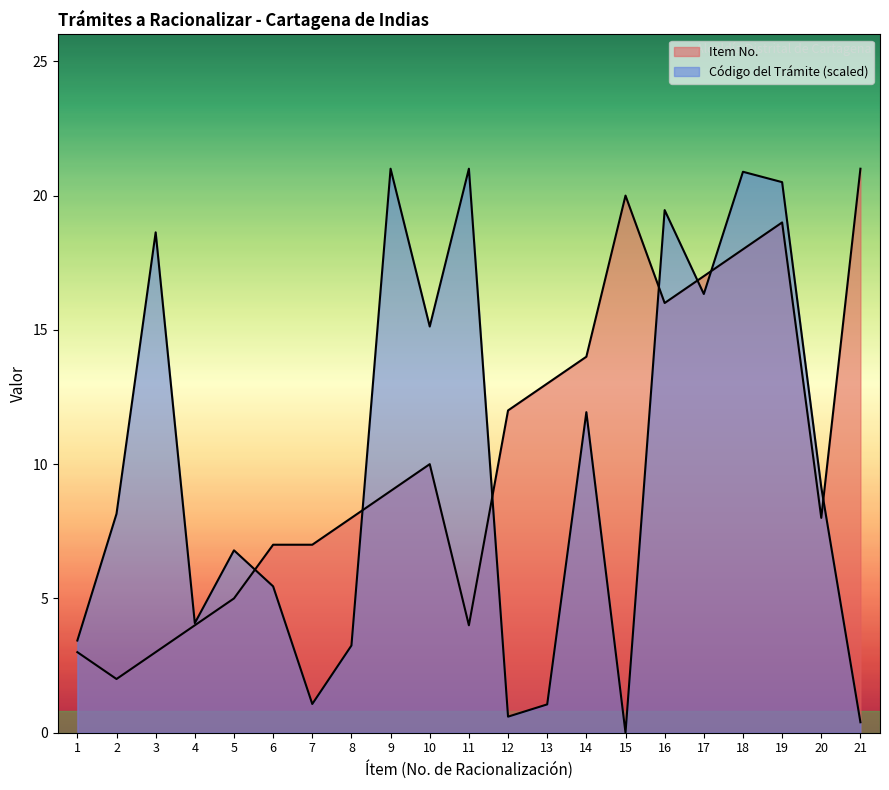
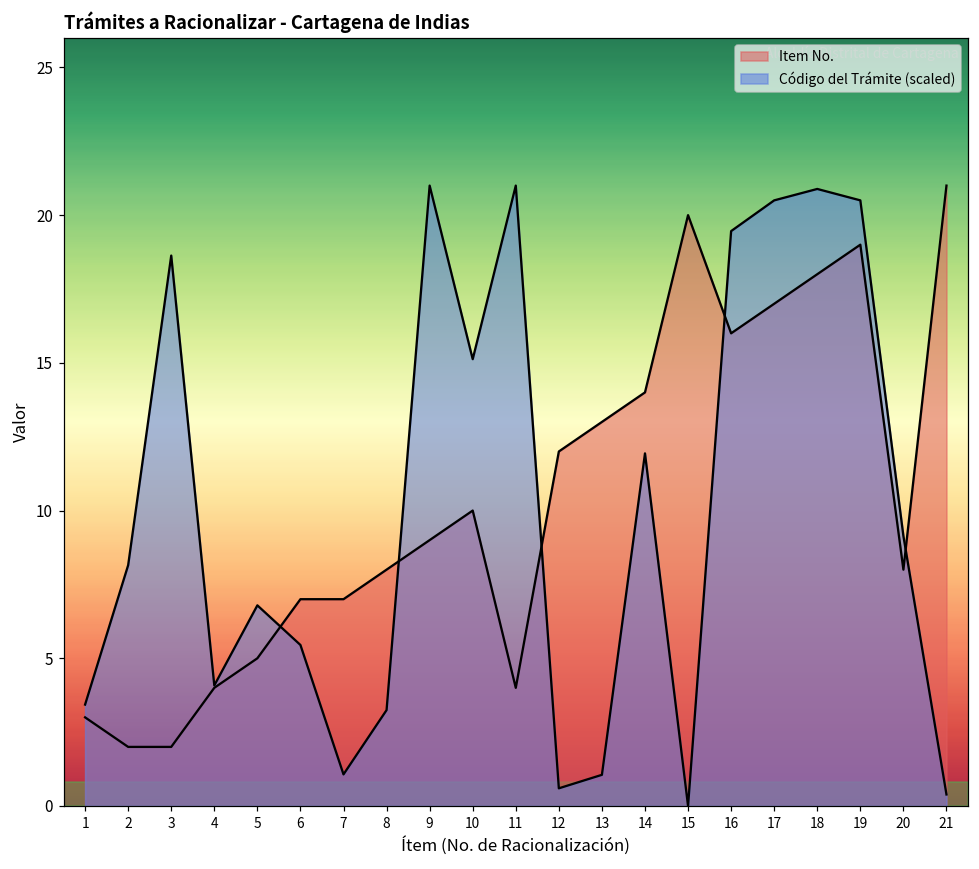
Item No., 3: 3 -> 2
Código del Trámite (scaled), 17: 16.3 -> 20.5
